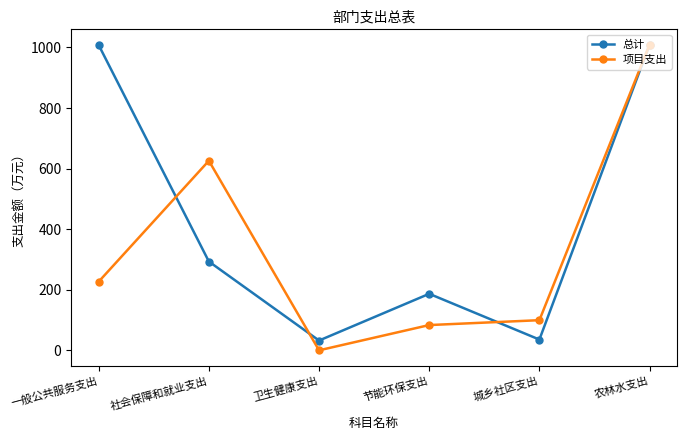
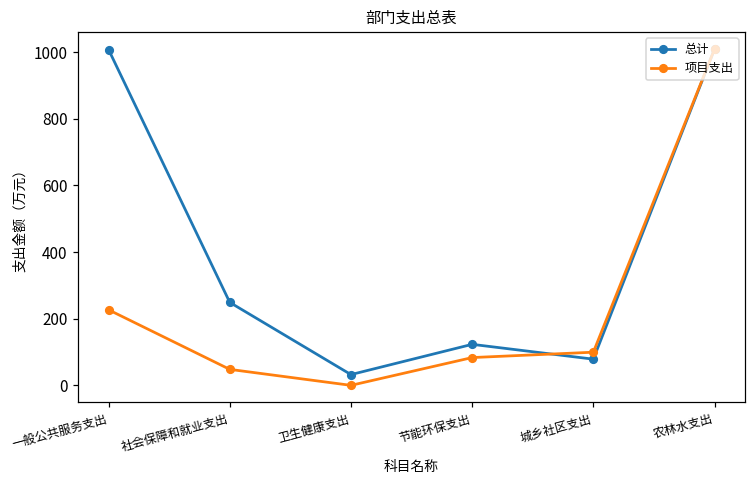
总计, 社会保障和就业支出: 290 -> 250
项目支出, 社会保障和就业支出: 630 -> 50
总计, 节能环保支出: 190 -> 120
总计, 城乡社区支出: 40 -> 80
